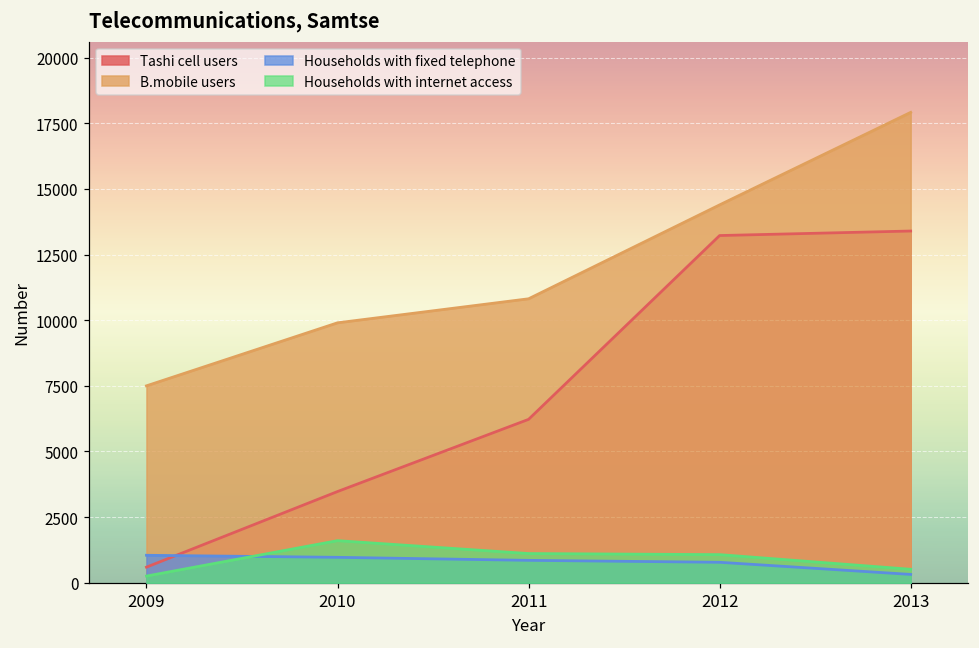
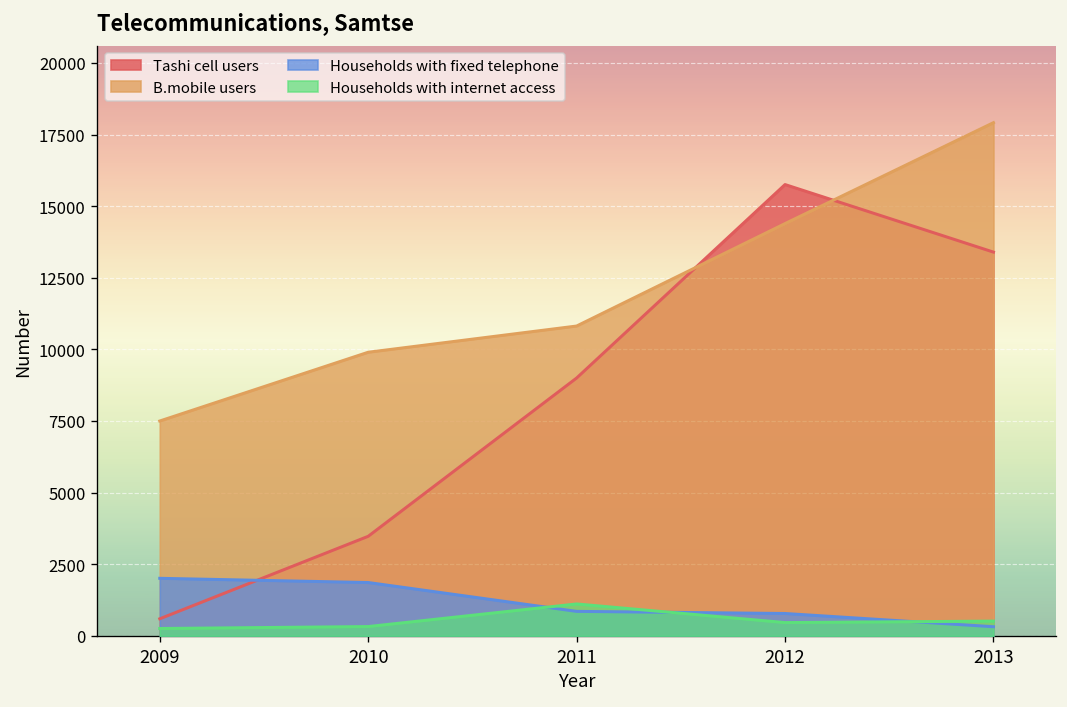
Households with fixed telephone, 2009: 1000 -> 2000
Households with fixed telephone, 2010: 1000 -> 1900
Households with internet access, 2010: 1600 -> 300
Tashi cell users, 2011: 6200 -> 9000
Tashi cell users, 2012: 13200 -> 15800
Households with internet access, 2012: 1100 -> 500
